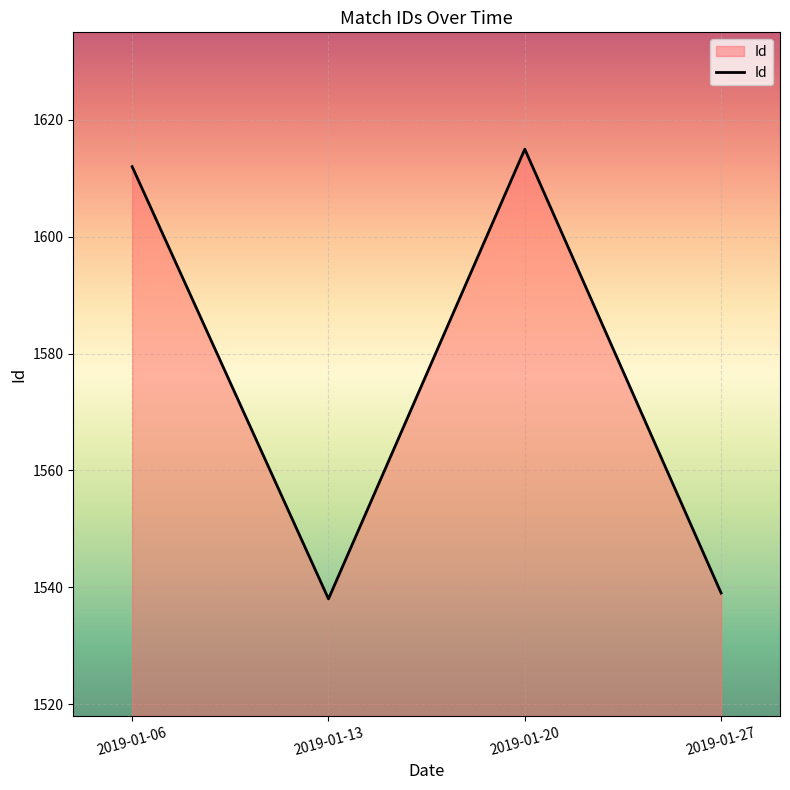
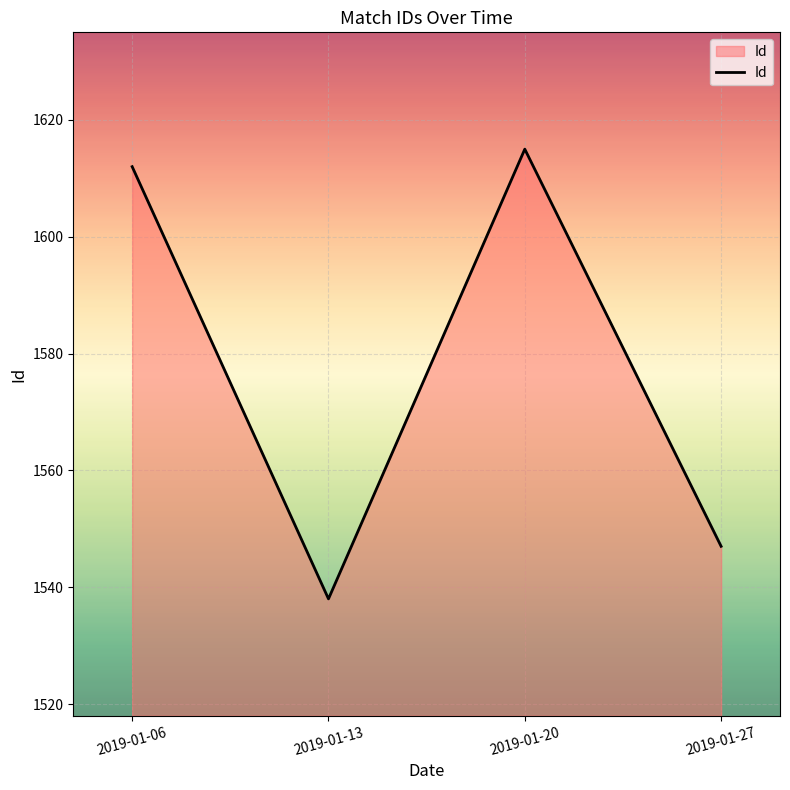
2019-01-27: 1539 -> 1547
